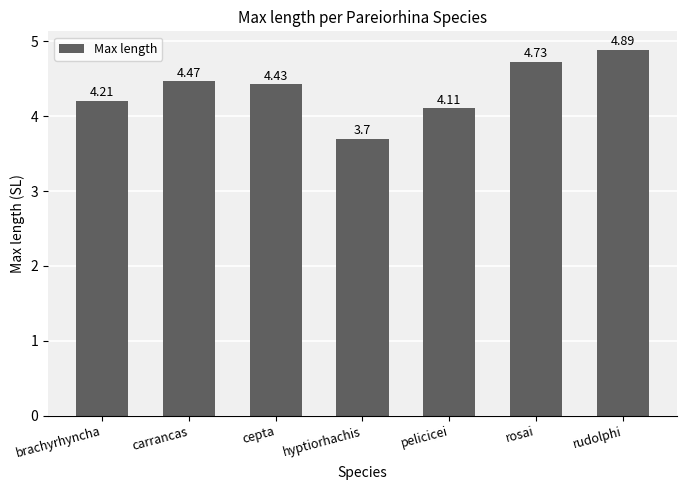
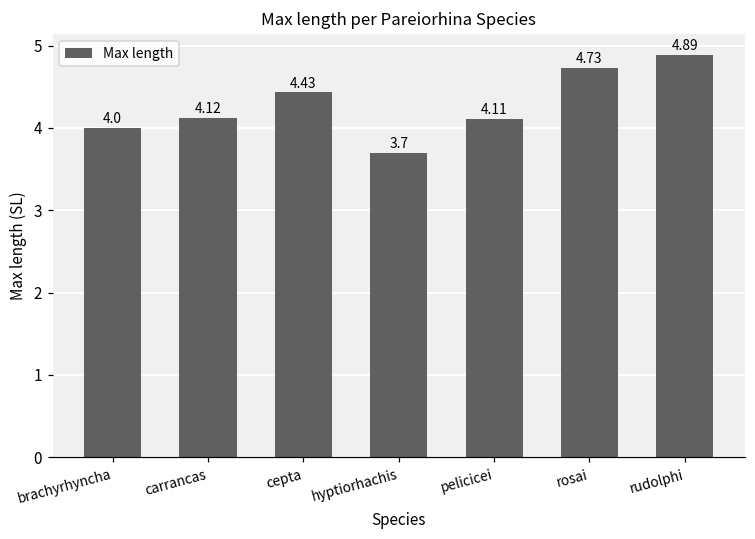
brachyrhyncha: 4.21 -> 4.0
carrancas: 4.47 -> 4.12
